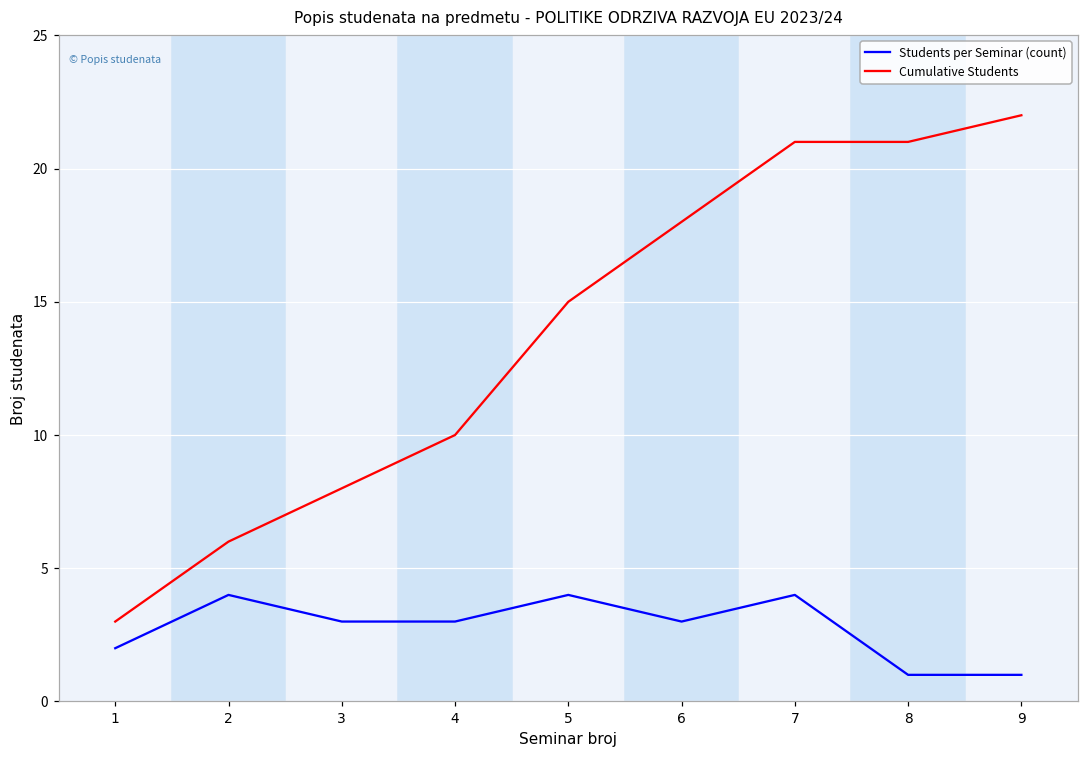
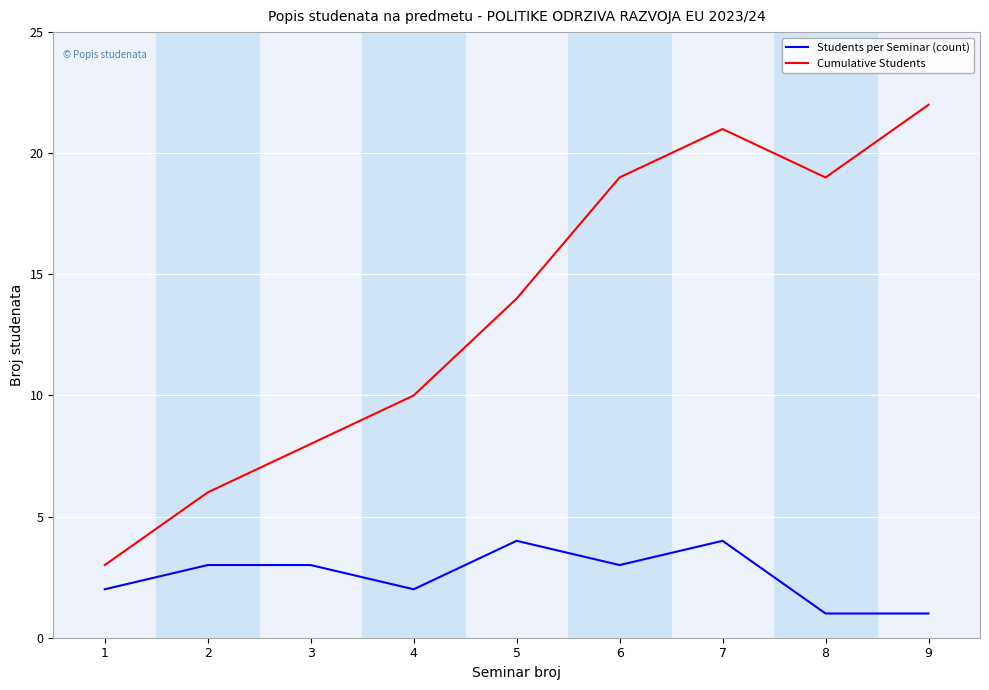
Students per Seminar (count), 2: 4 -> 3
Students per Seminar (count), 4: 3 -> 2
Cumulative Students, 5: 15 -> 14
Cumulative Students, 6: 18 -> 19
Cumulative Students, 8: 21 -> 19
